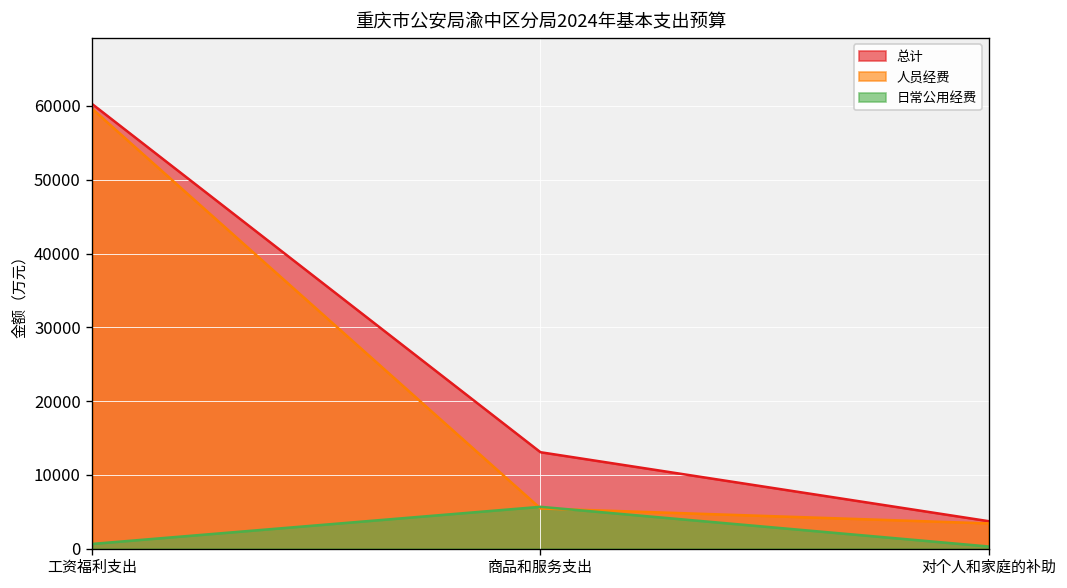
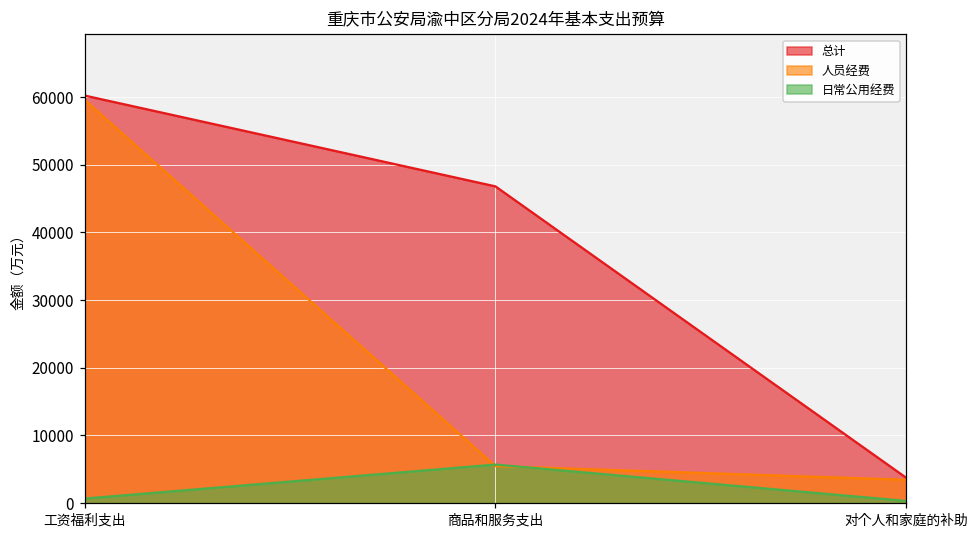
总计, 商品和服务支出: 13000 -> 47000
